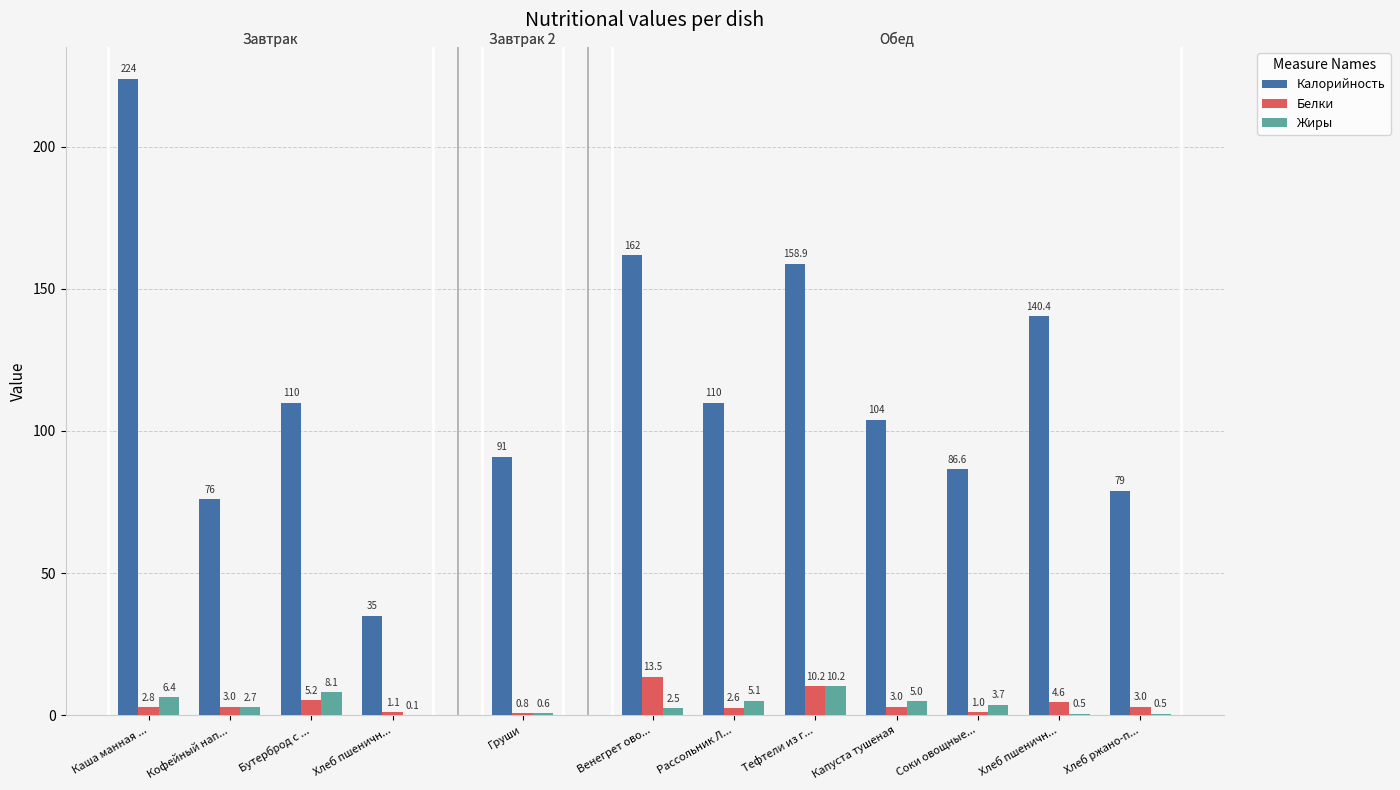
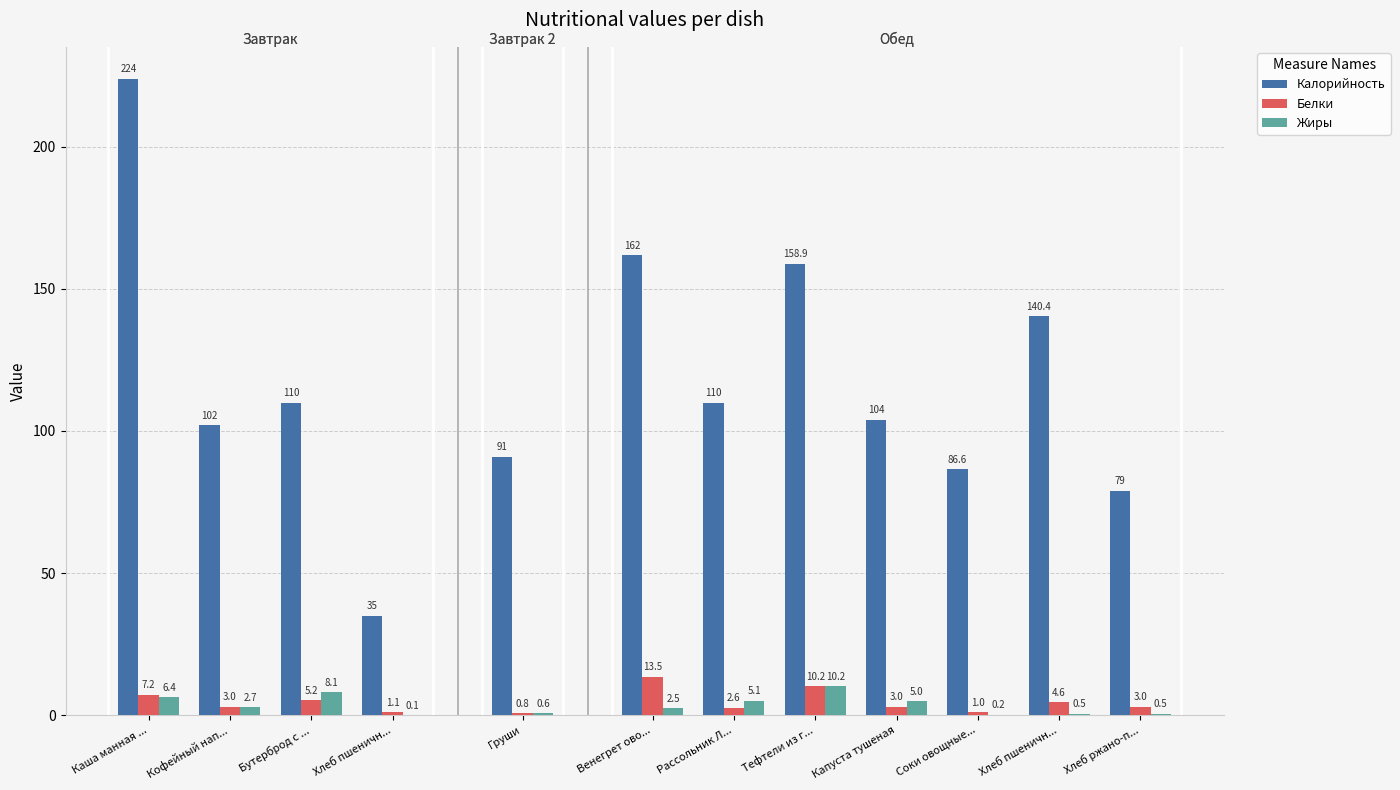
Белки, Каша манная ...: 2.8 -> 7.2
Калорийность, Кофейный нап...: 76 -> 102
Жиры, Соки овощные...: 3.7 -> 0.2
